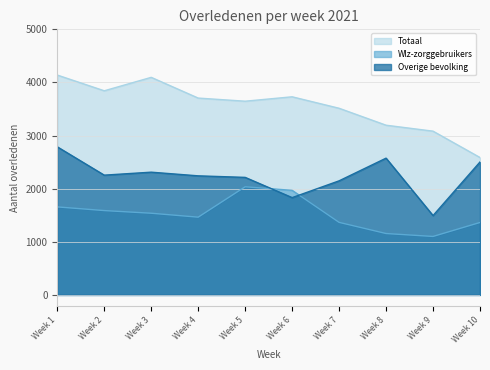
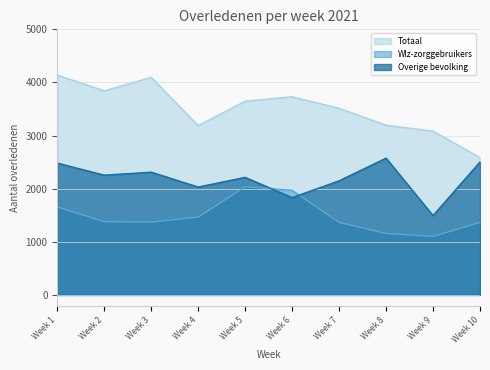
Overige bevolking, Week 1: 2800 -> 2500
Wlz-zorggebruikers, Week 2: 1600 -> 1400
Wlz-zorggebruikers, Week 3: 1500 -> 1400
Totaal, Week 4: 3700 -> 3200
Overige bevolking, Week 4: 2200 -> 2000
